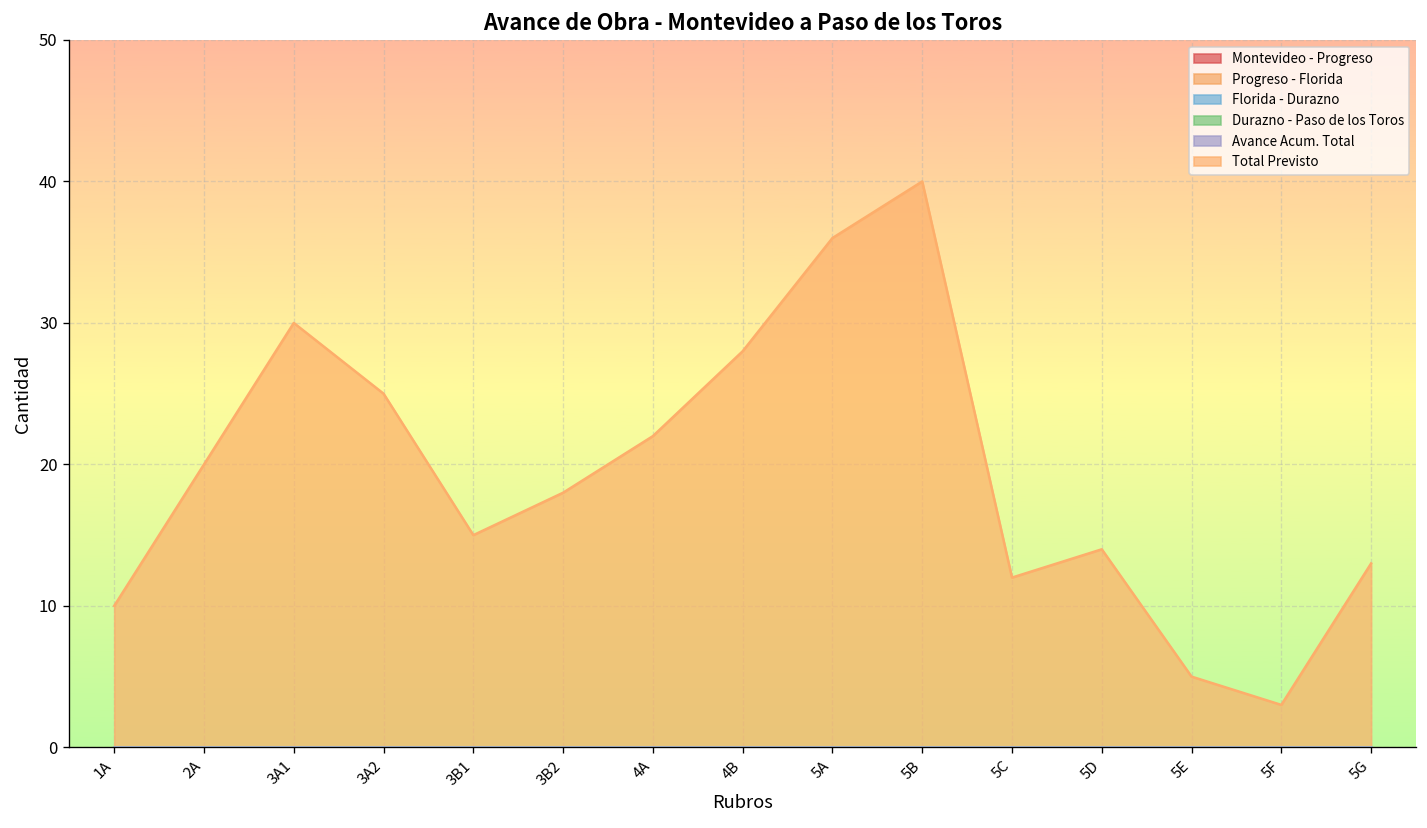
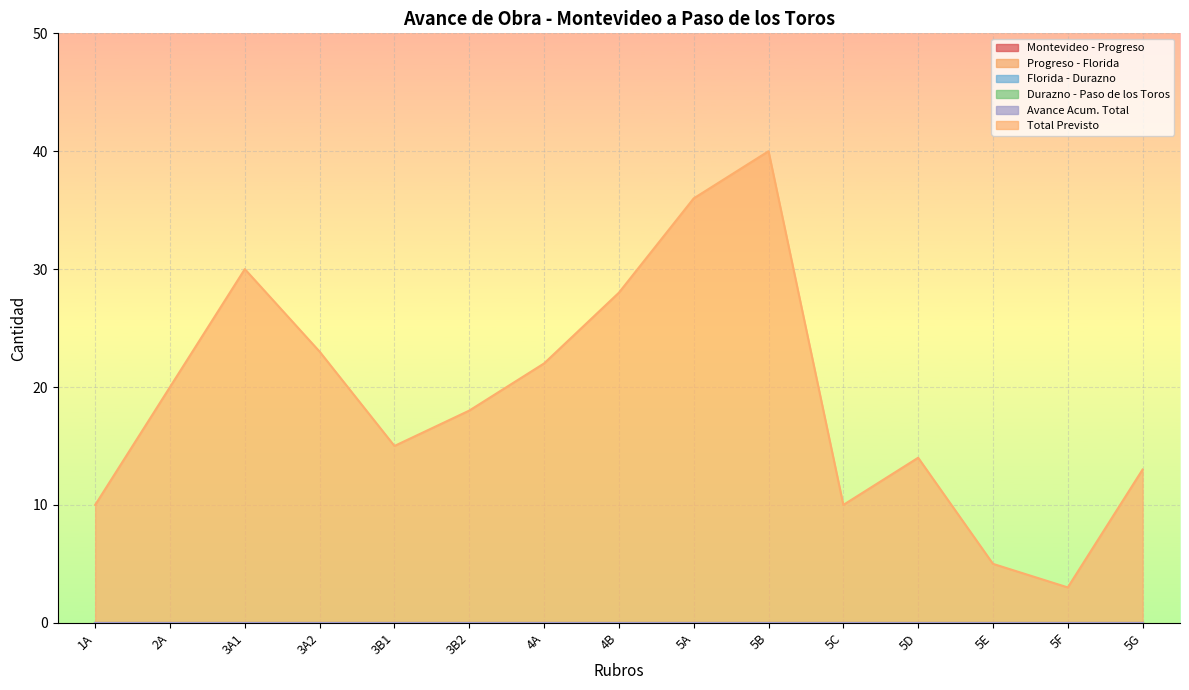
Total Previsto, 3A2: 25 -> 23
Total Previsto, 5C: 12 -> 10
